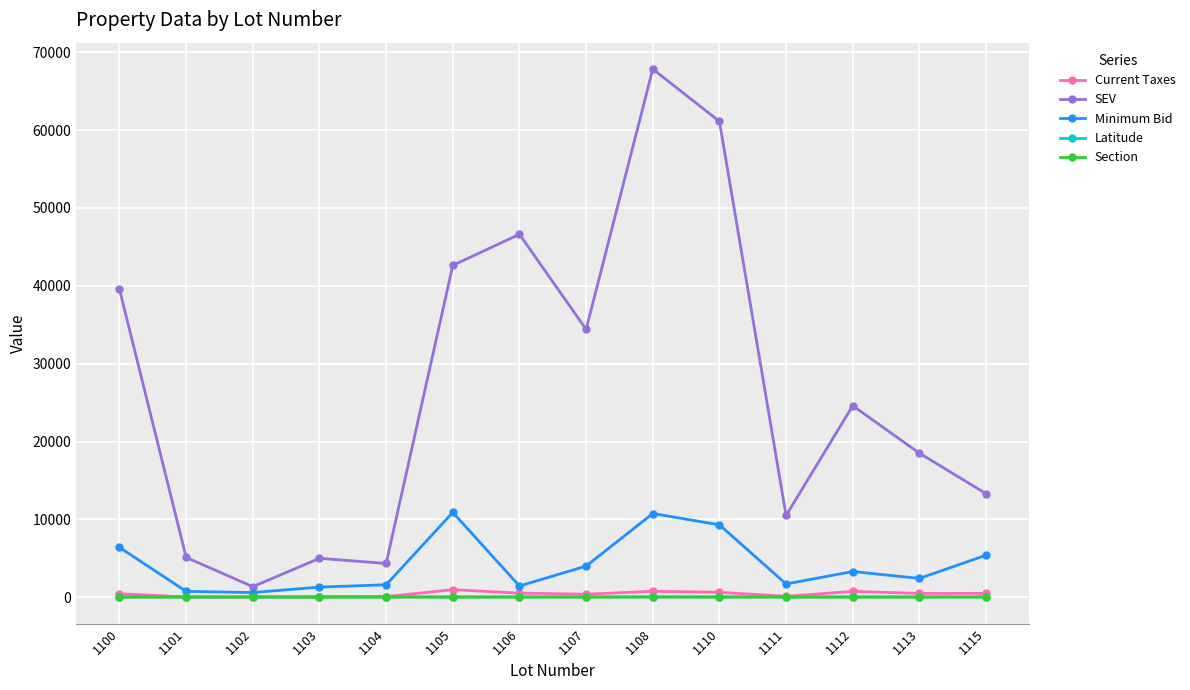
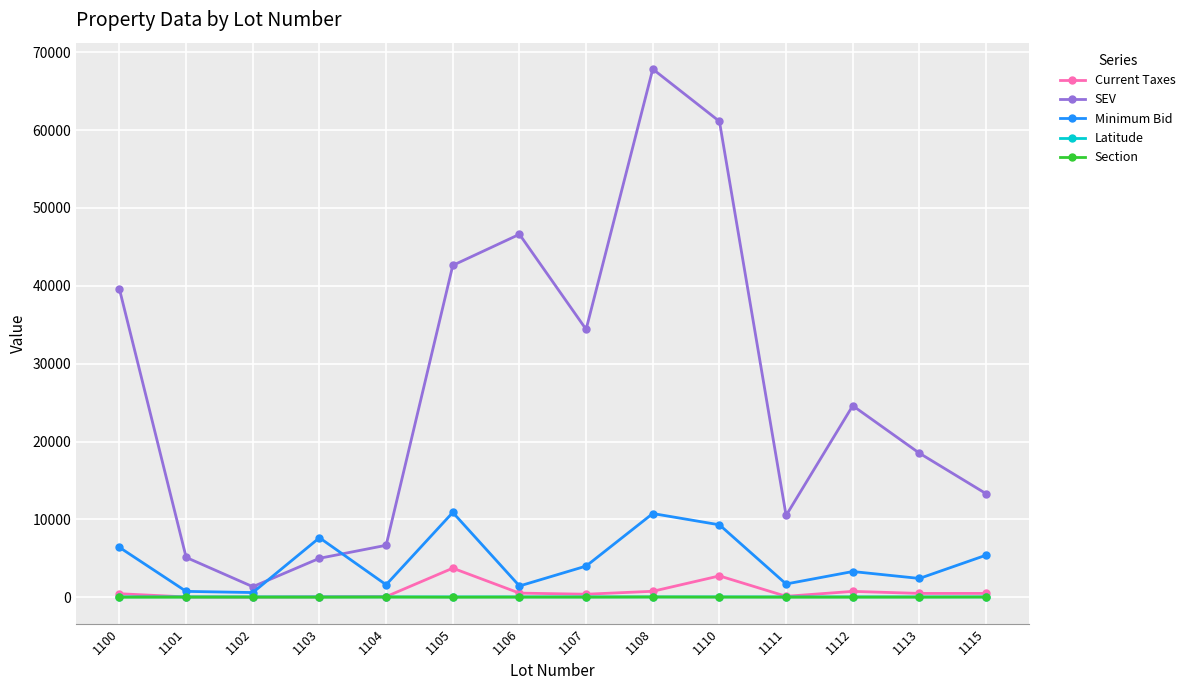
Minimum Bid, 1103: 1000 -> 8000
SEV, 1104: 4000 -> 7000
Current Taxes, 1105: 1000 -> 4000
Current Taxes, 1110: 1000 -> 3000
